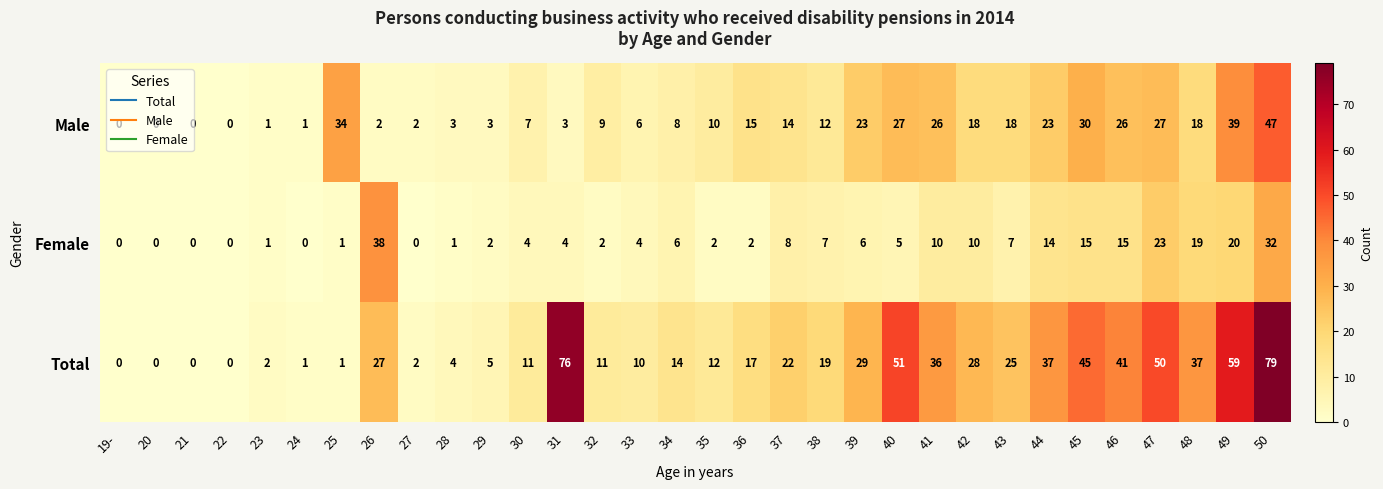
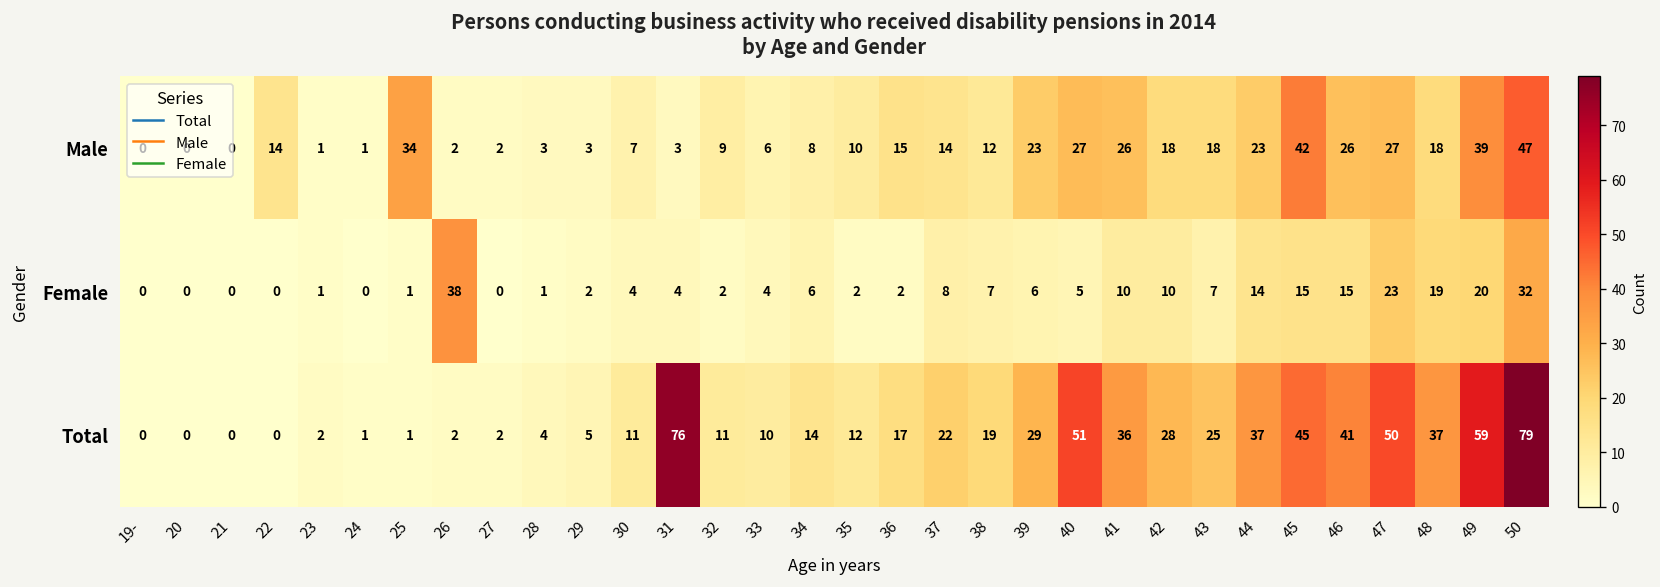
Male, 22: 0 -> 14
Male, 45: 30 -> 42
Total, 26: 27 -> 2
